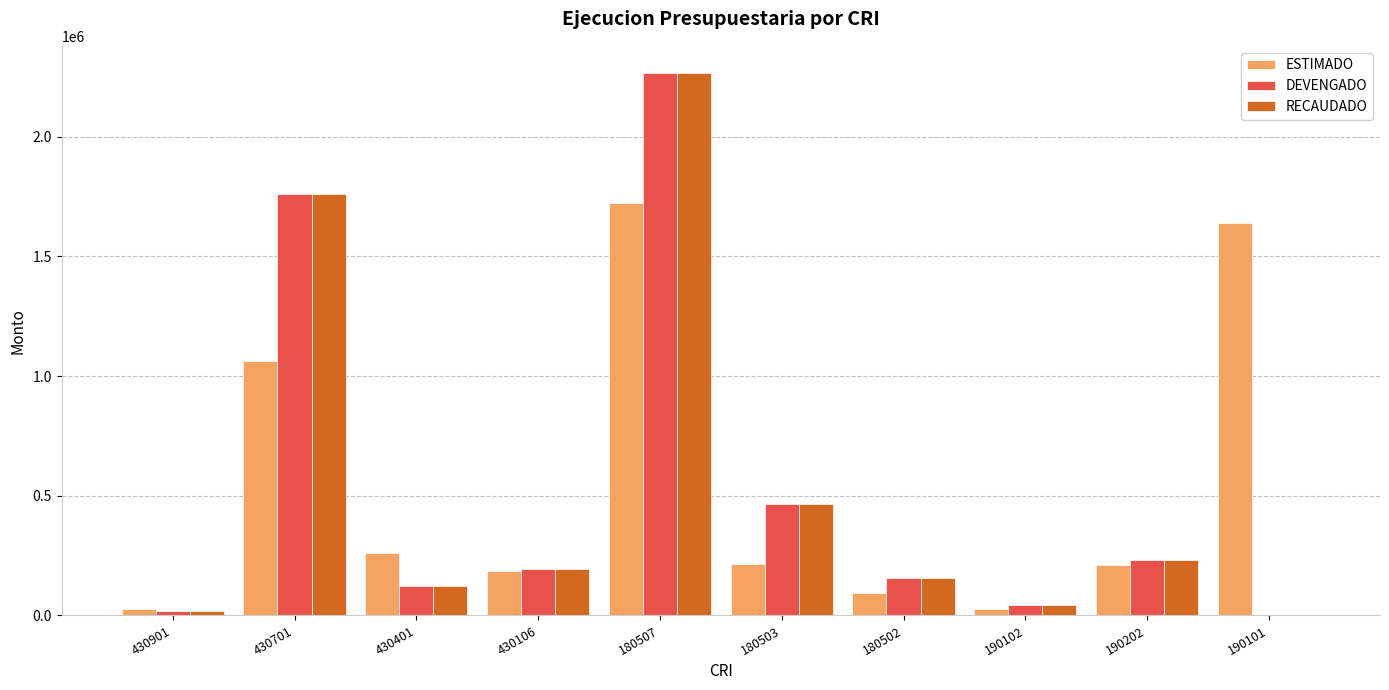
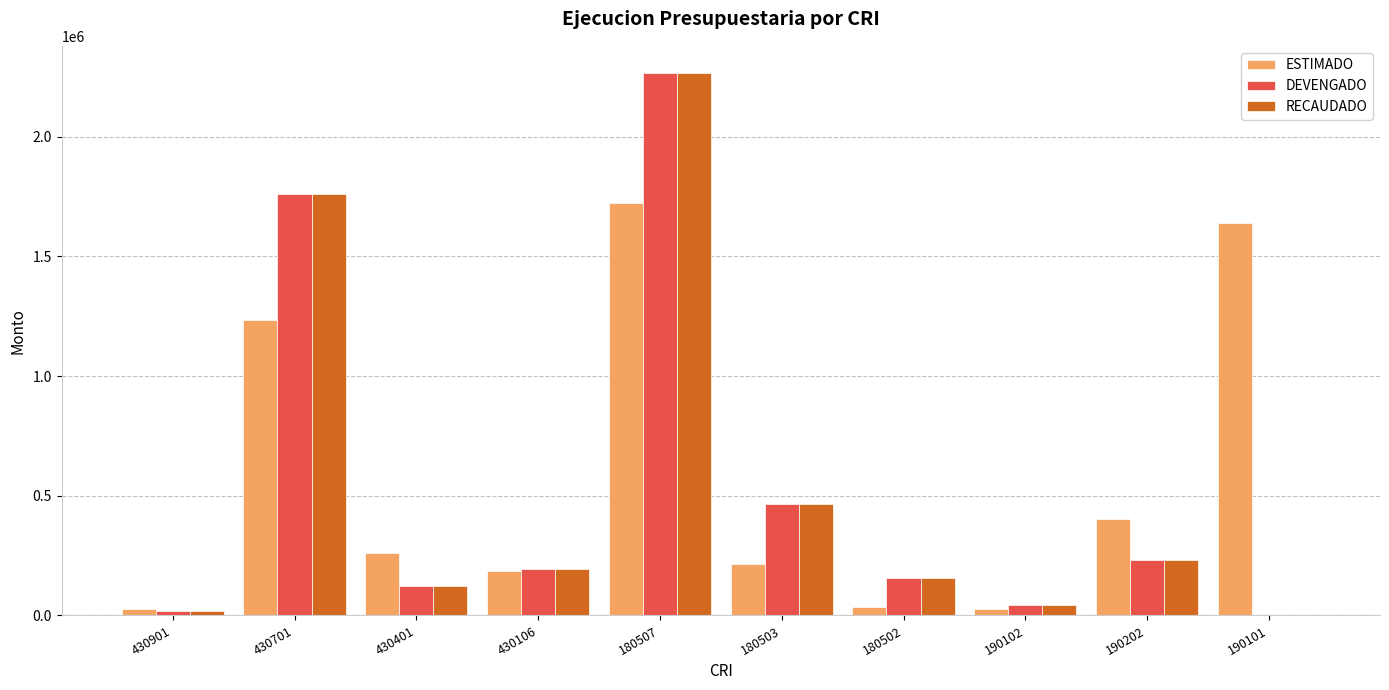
ESTIMADO, 430701: 1060000 -> 1240000
ESTIMADO, 180502: 100000 -> 40000
ESTIMADO, 190202: 210000 -> 400000
